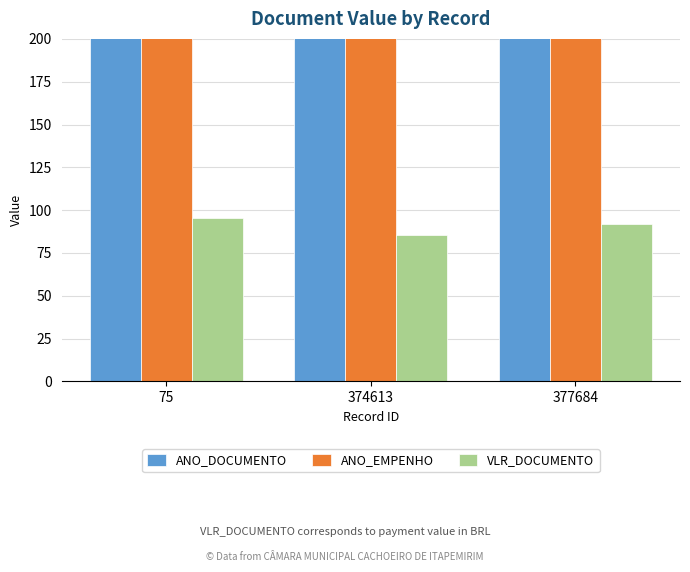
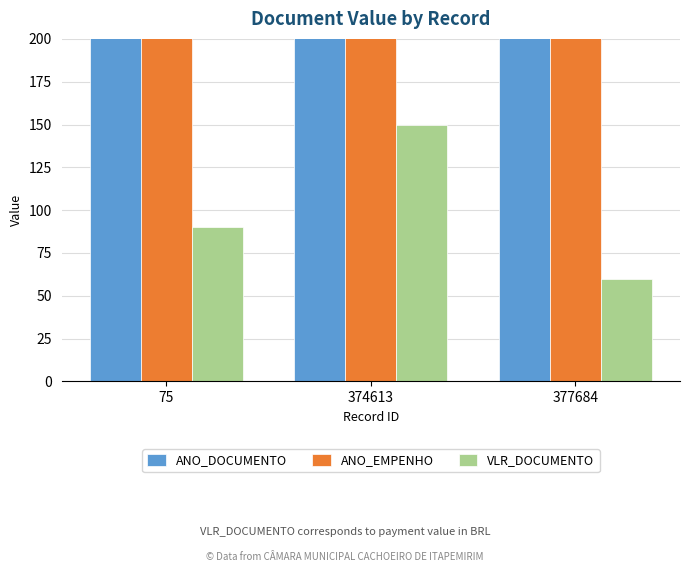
VLR_DOCUMENTO, 75: 95 -> 90
VLR_DOCUMENTO, 374613: 85 -> 150
VLR_DOCUMENTO, 377684: 92 -> 60
